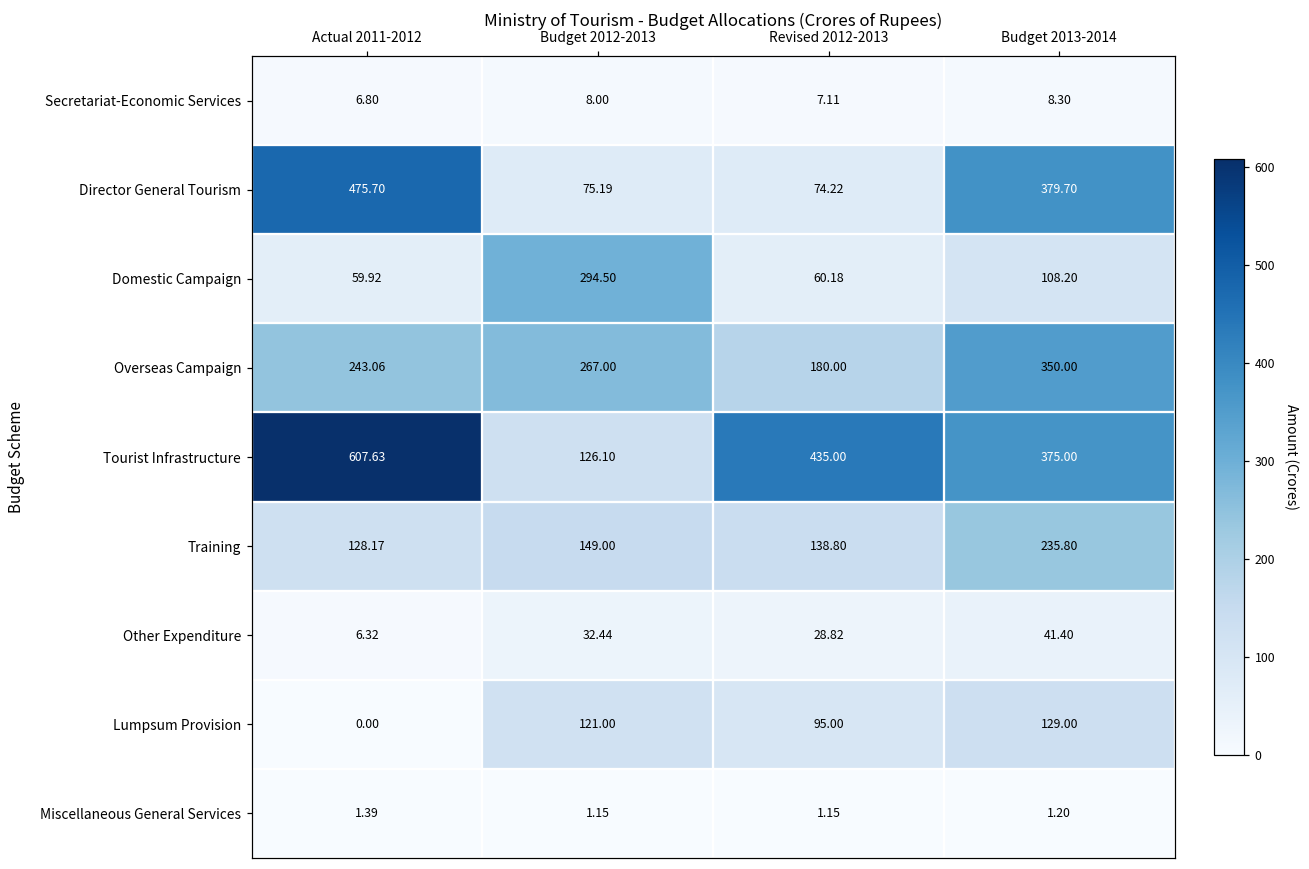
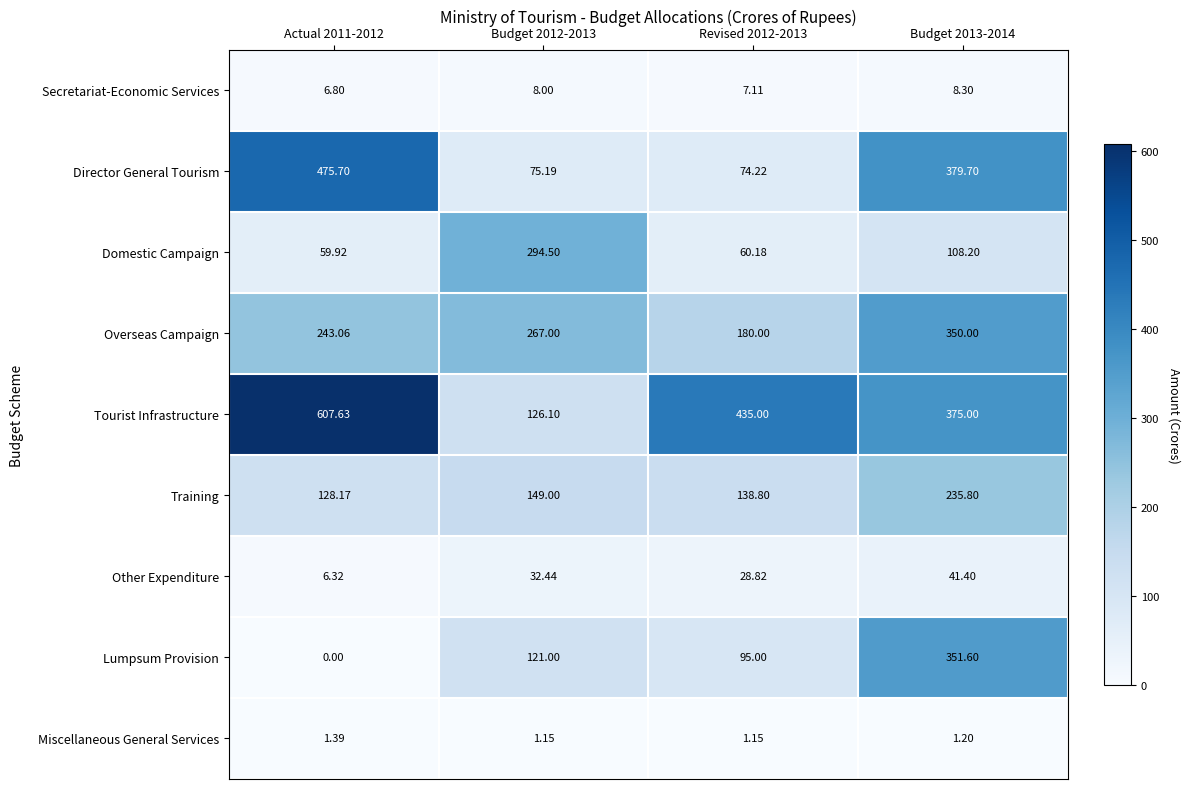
Lumpsum Provision, Budget 2013-2014: 129.00 -> 351.60
